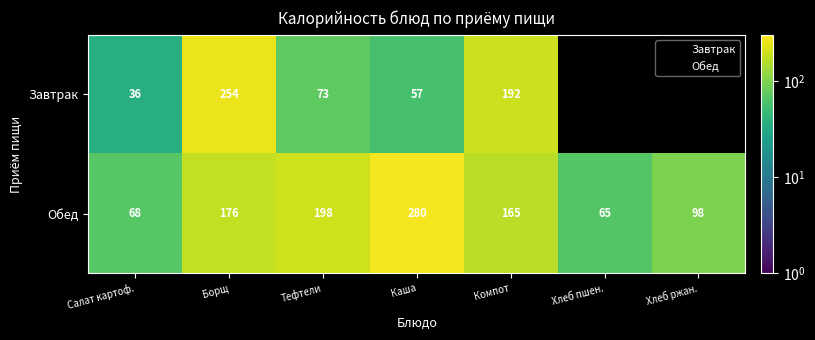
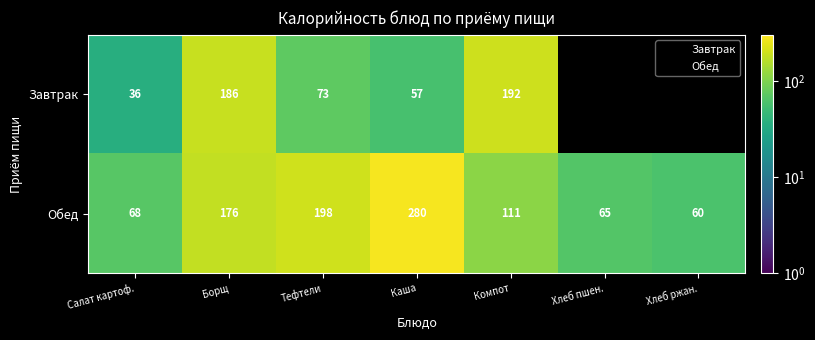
Завтрак, Борщ: 254 -> 186
Обед, Компот: 165 -> 111
Обед, Хлеб ржан.: 98 -> 60
